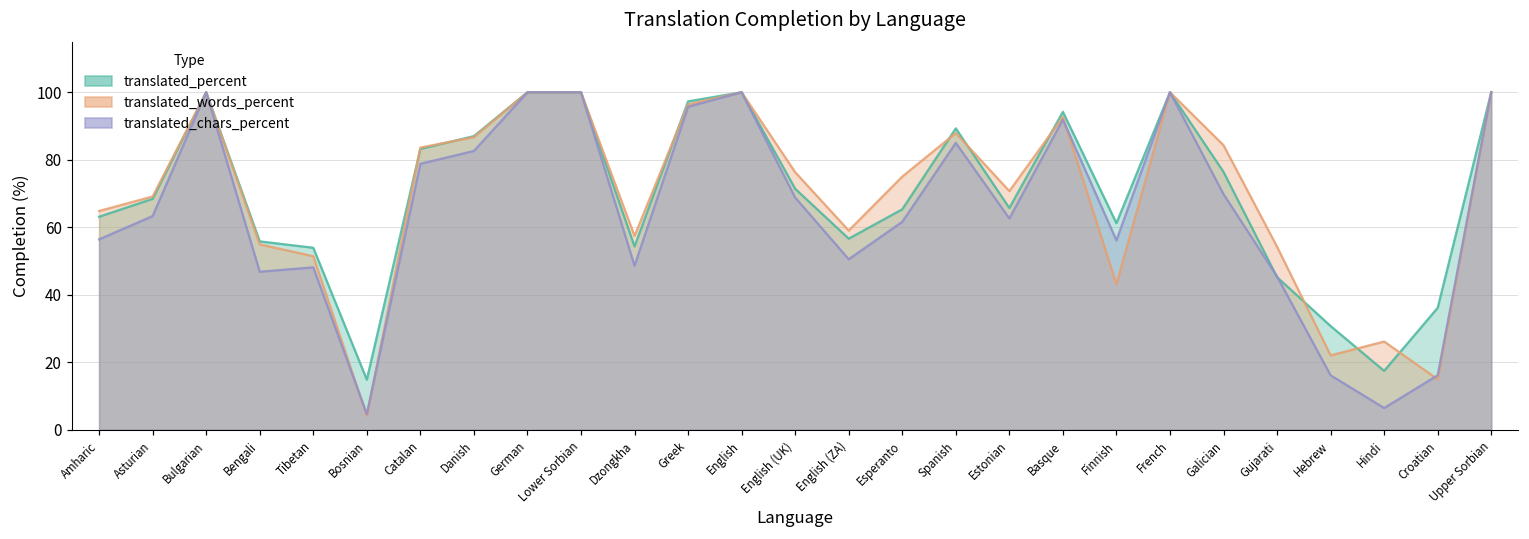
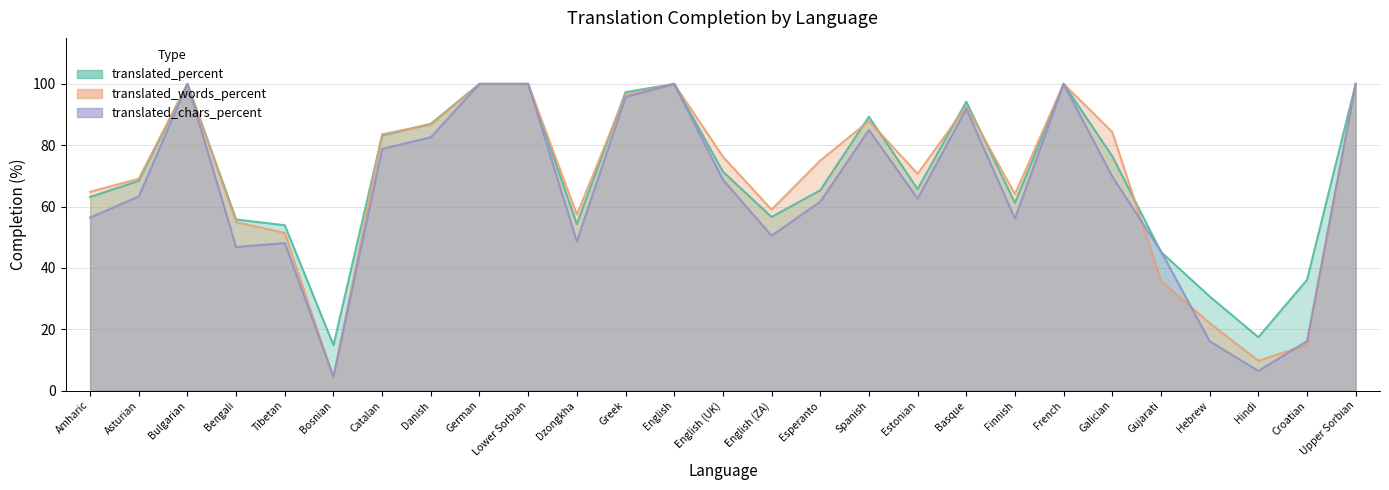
translated_words_percent, Finnish: 43 -> 64
translated_words_percent, Gujarati: 54 -> 36
translated_words_percent, Hindi: 26 -> 10
